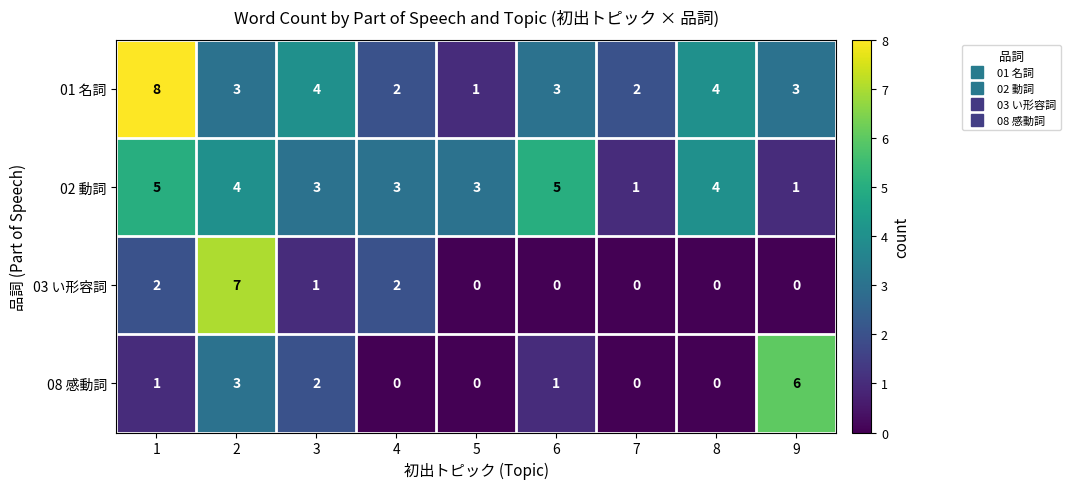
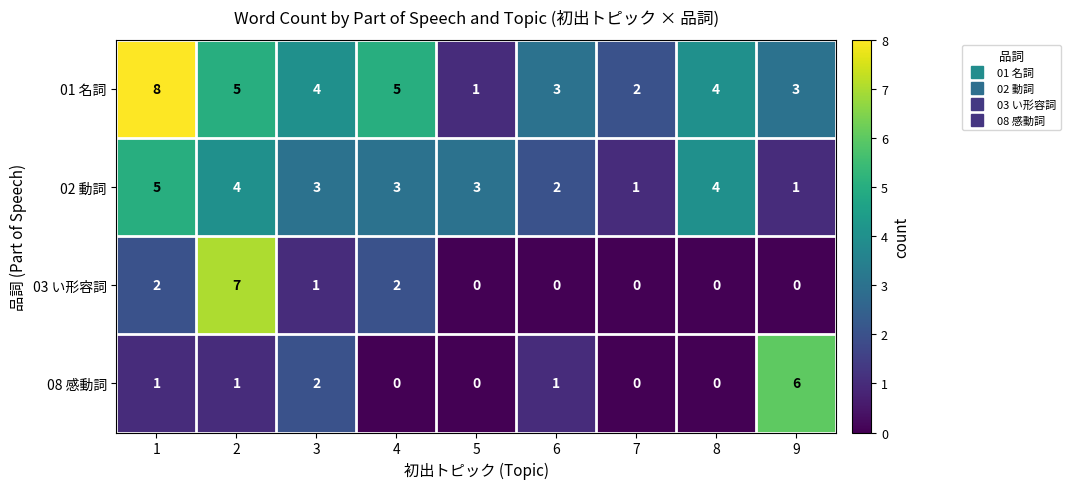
01 名詞, 2: 3 -> 5
01 名詞, 4: 2 -> 5
02 動詞, 6: 5 -> 2
08 感動詞, 2: 3 -> 1
